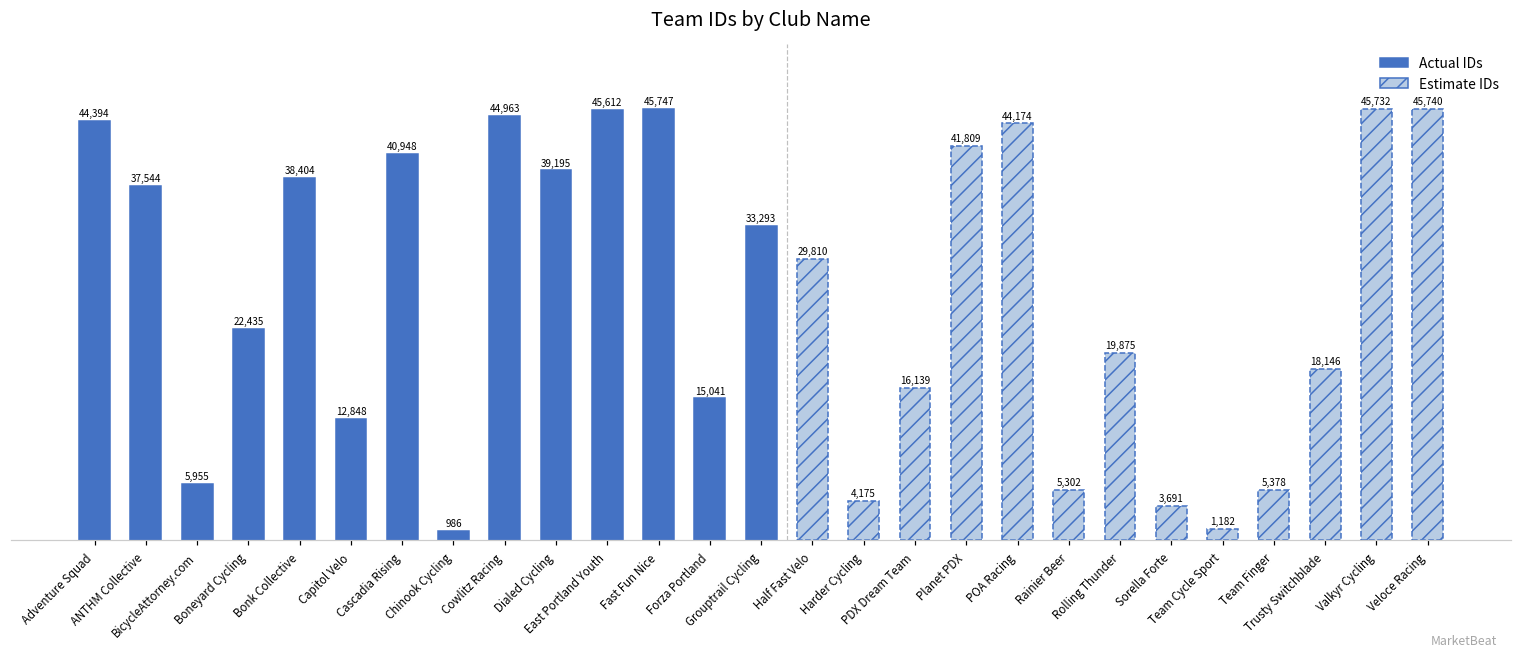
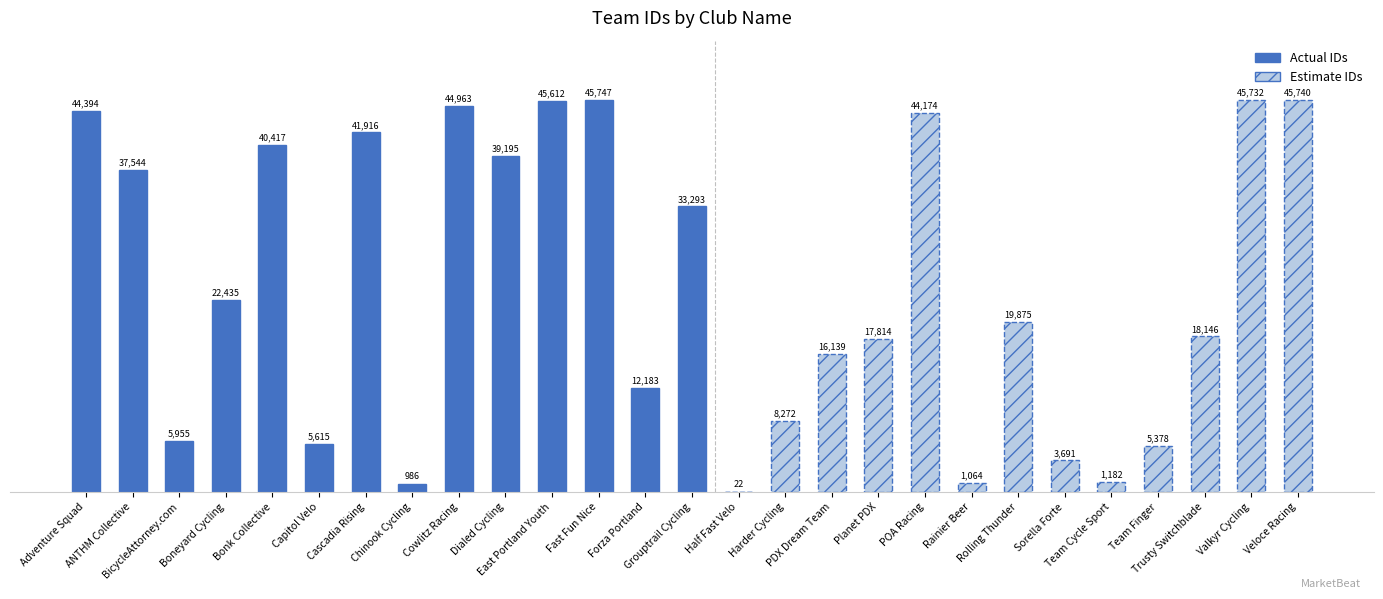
Actual IDs, Bonk Collective: 38,404 -> 40,417
Actual IDs, Capitol Velo: 12,848 -> 5,615
Actual IDs, Cascadia Rising: 40,948 -> 41,916
Actual IDs, Forza Portland: 15,041 -> 12,183
Estimate IDs, Half Fast Velo: 29,810 -> 22
Estimate IDs, Harder Cycling: 4,175 -> 8,272
Estimate IDs, Planet PDX: 41,809 -> 17,814
Estimate IDs, Rainier Beer: 5,302 -> 1,064
